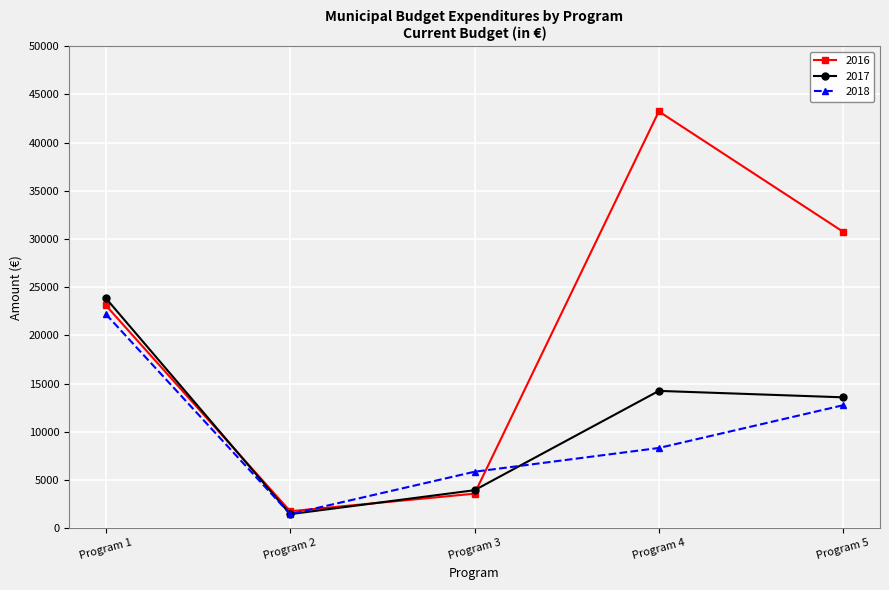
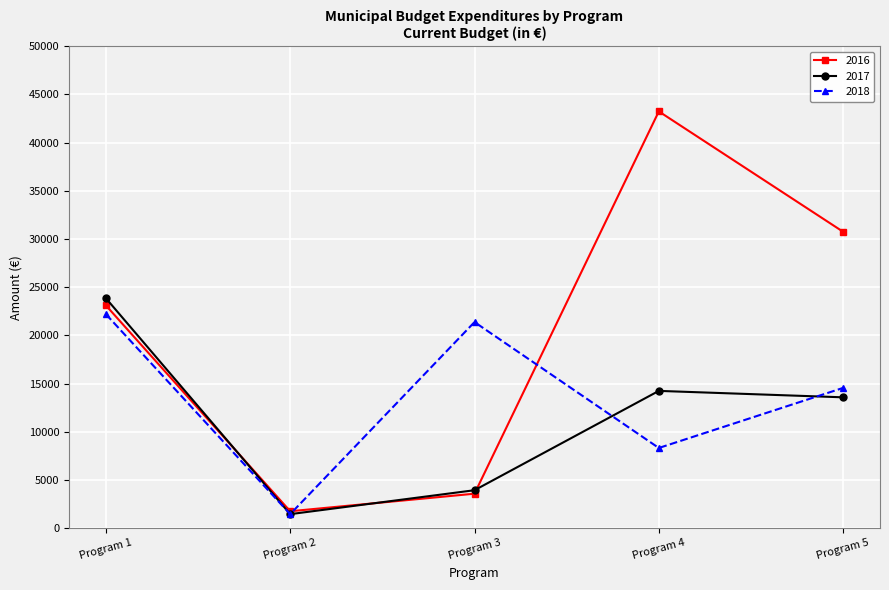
2018, Program 3: 6000 -> 21000
2018, Program 5: 13000 -> 15000
